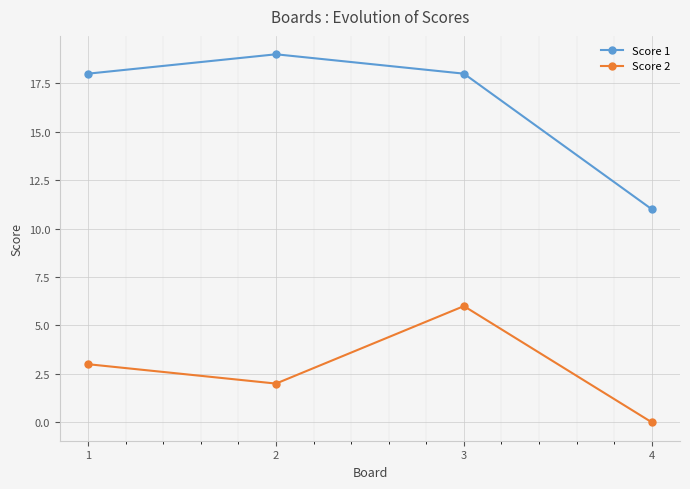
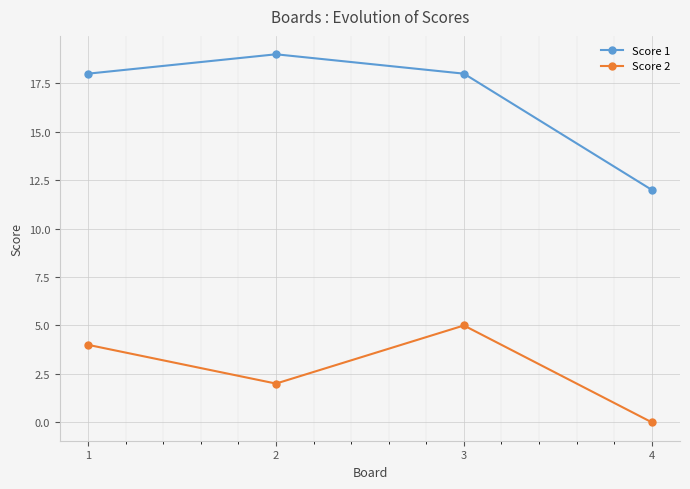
Score 2, 1: 3 -> 4
Score 2, 3: 6 -> 5
Score 1, 4: 11 -> 12
